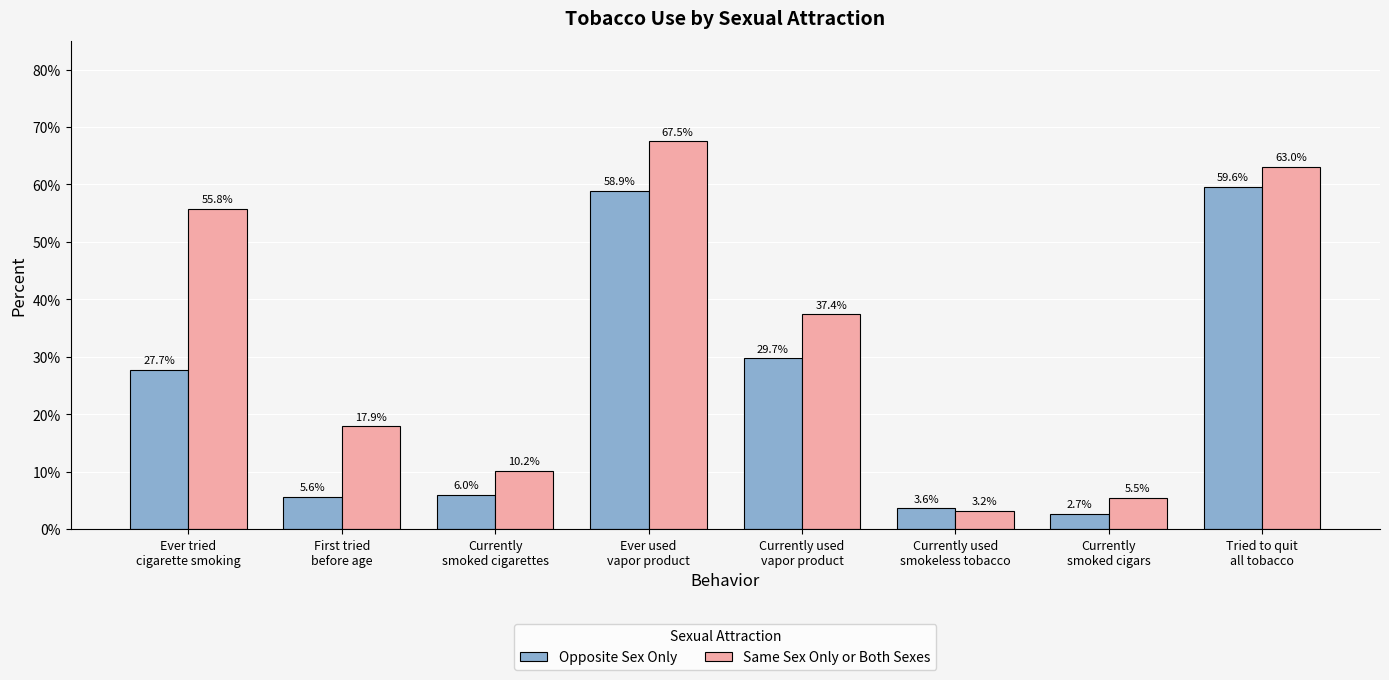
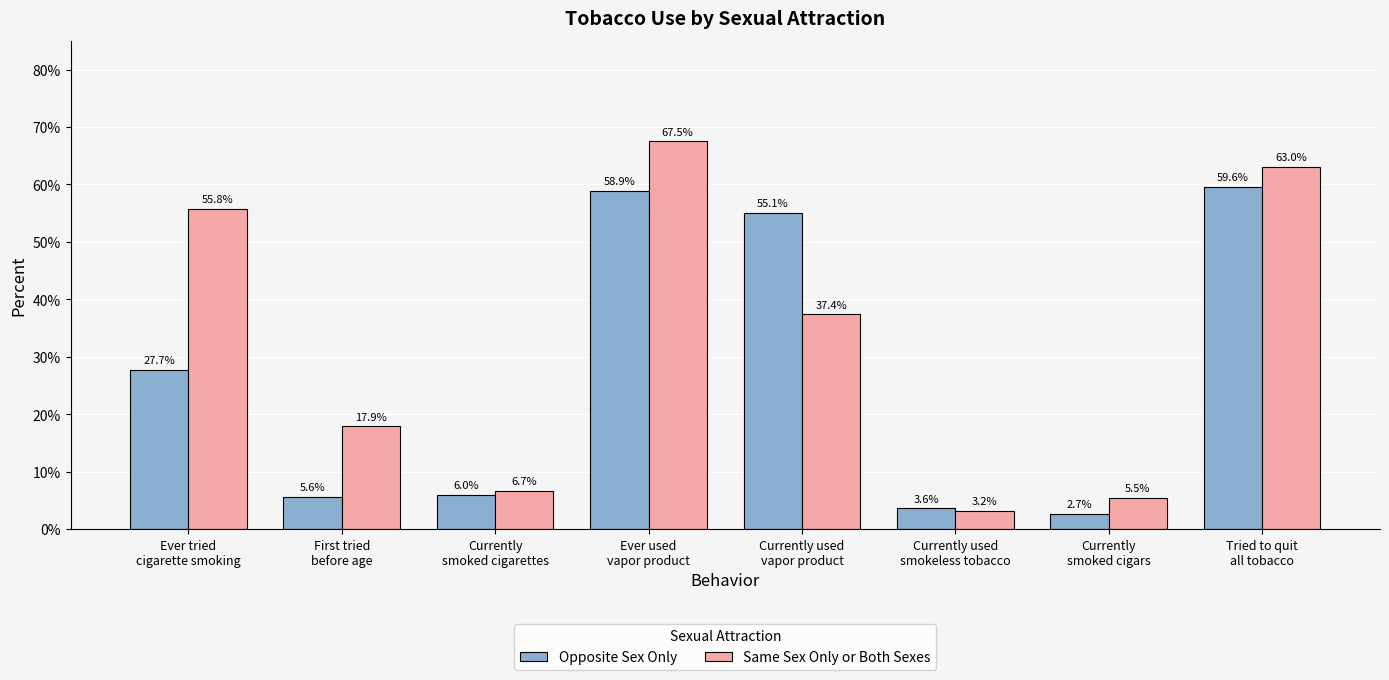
Same Sex Only or Both Sexes, Currently smoked cigarettes: 10.2% -> 6.7%
Opposite Sex Only, Currently used vapor product: 29.7% -> 55.1%
